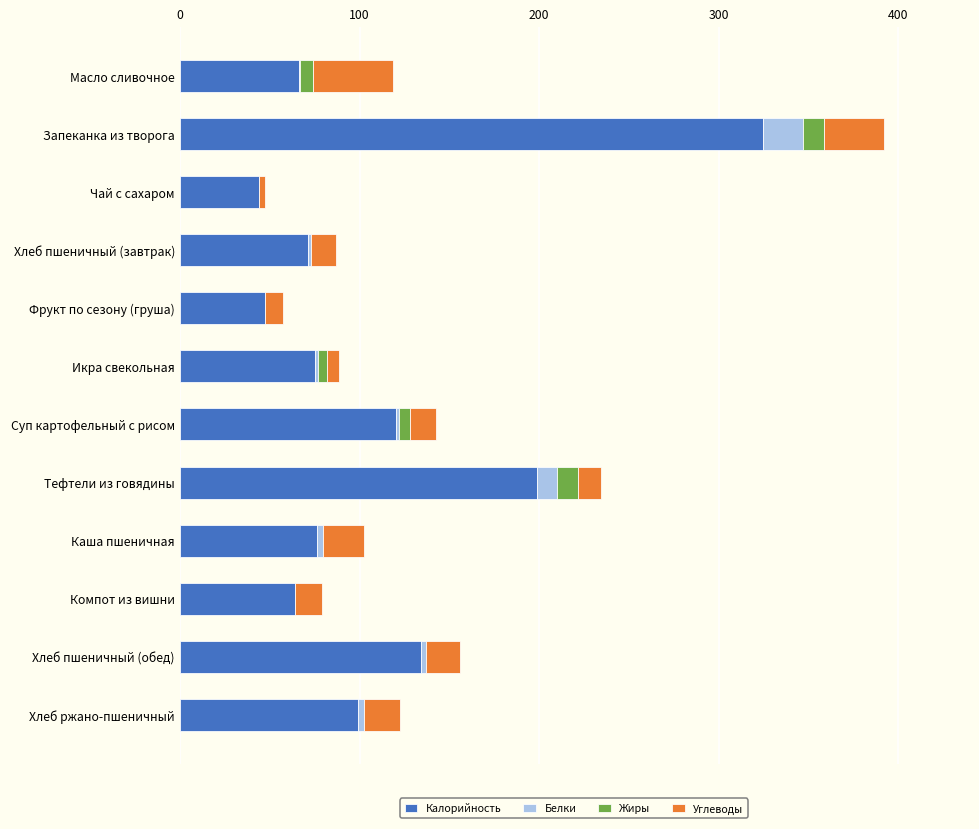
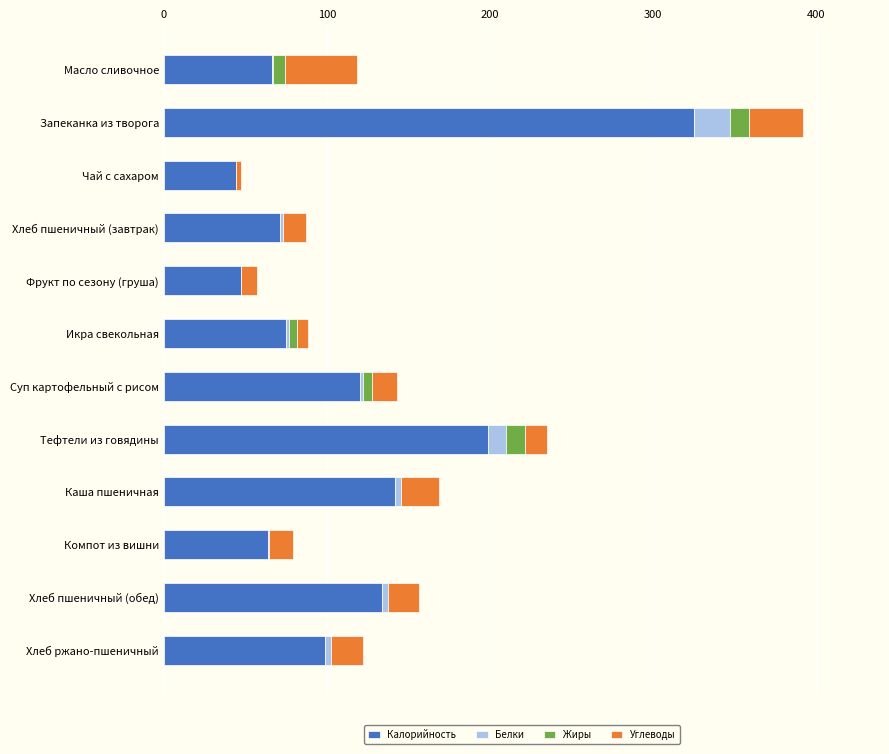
Калорийность, Каша пшеничная: 76 -> 142
